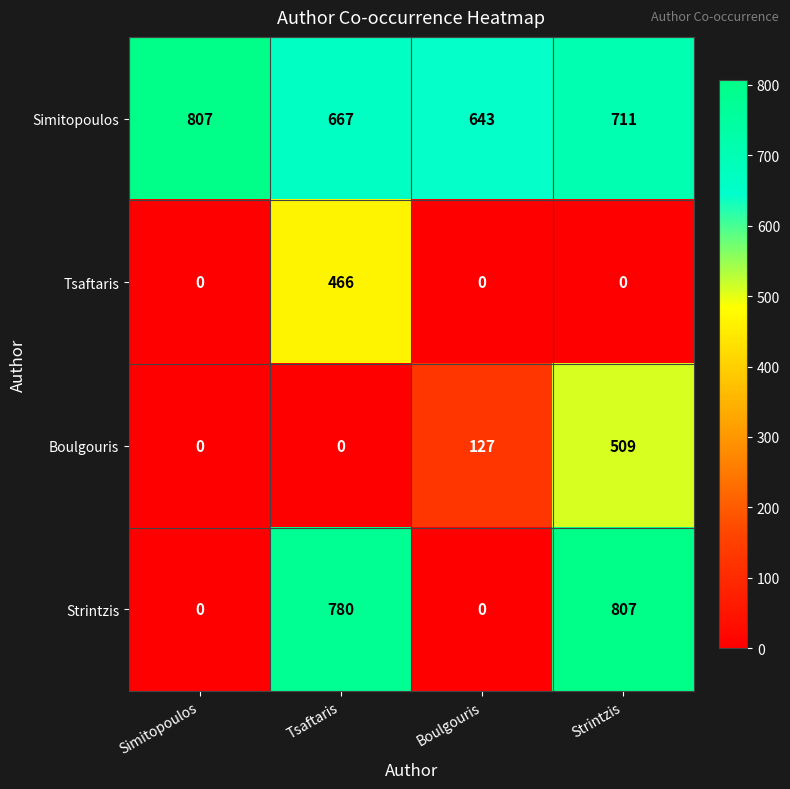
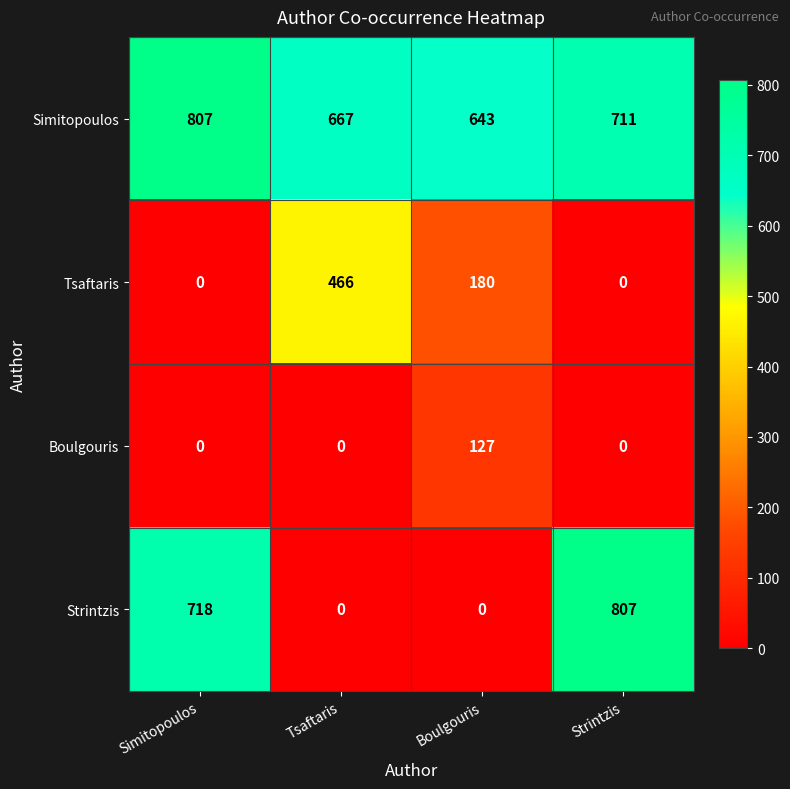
Tsaftaris, Boulgouris: 0 -> 180
Boulgouris, Strintzis: 509 -> 0
Strintzis, Simitopoulos: 0 -> 718
Strintzis, Tsaftaris: 780 -> 0
